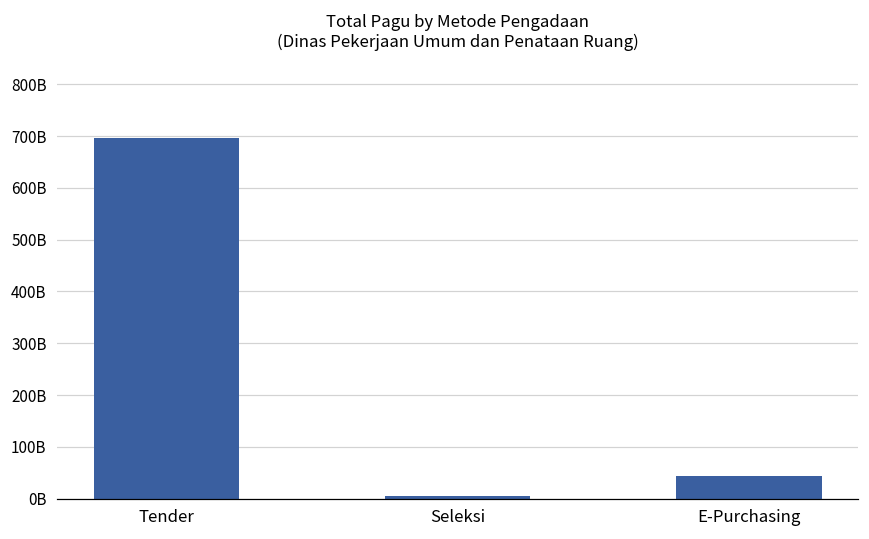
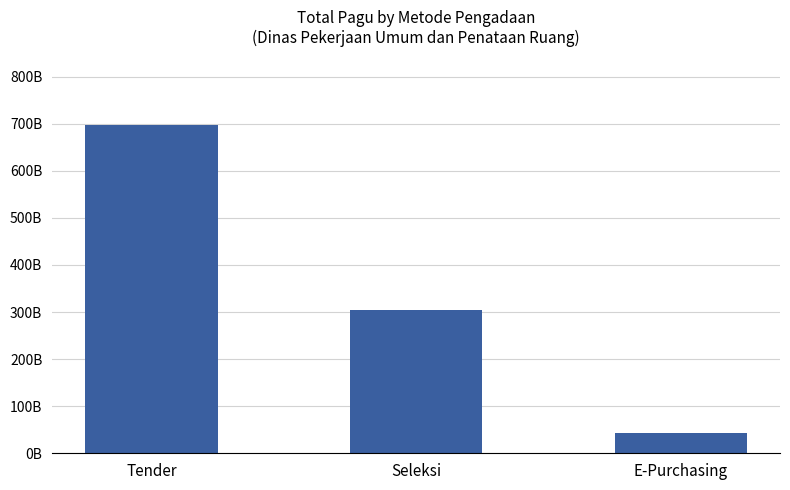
Seleksi: 10000000000 -> 300000000000
